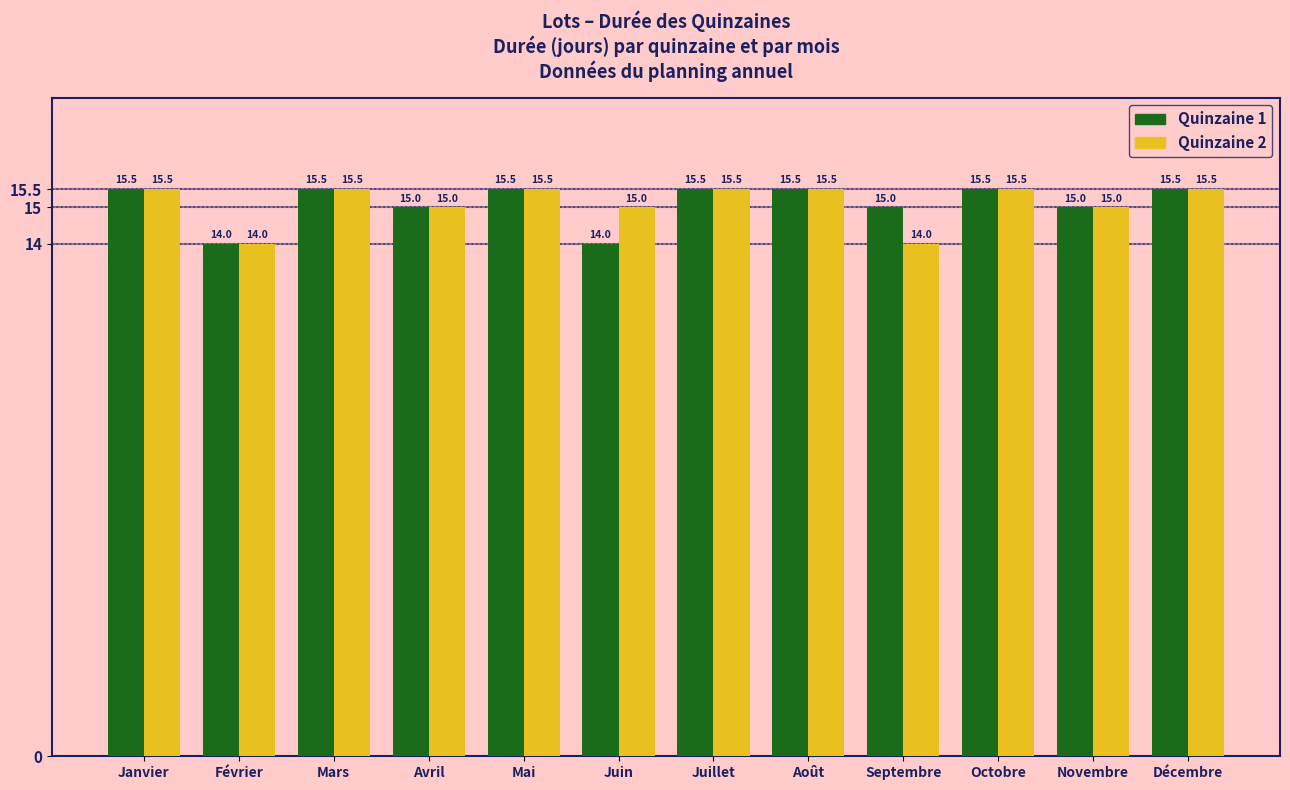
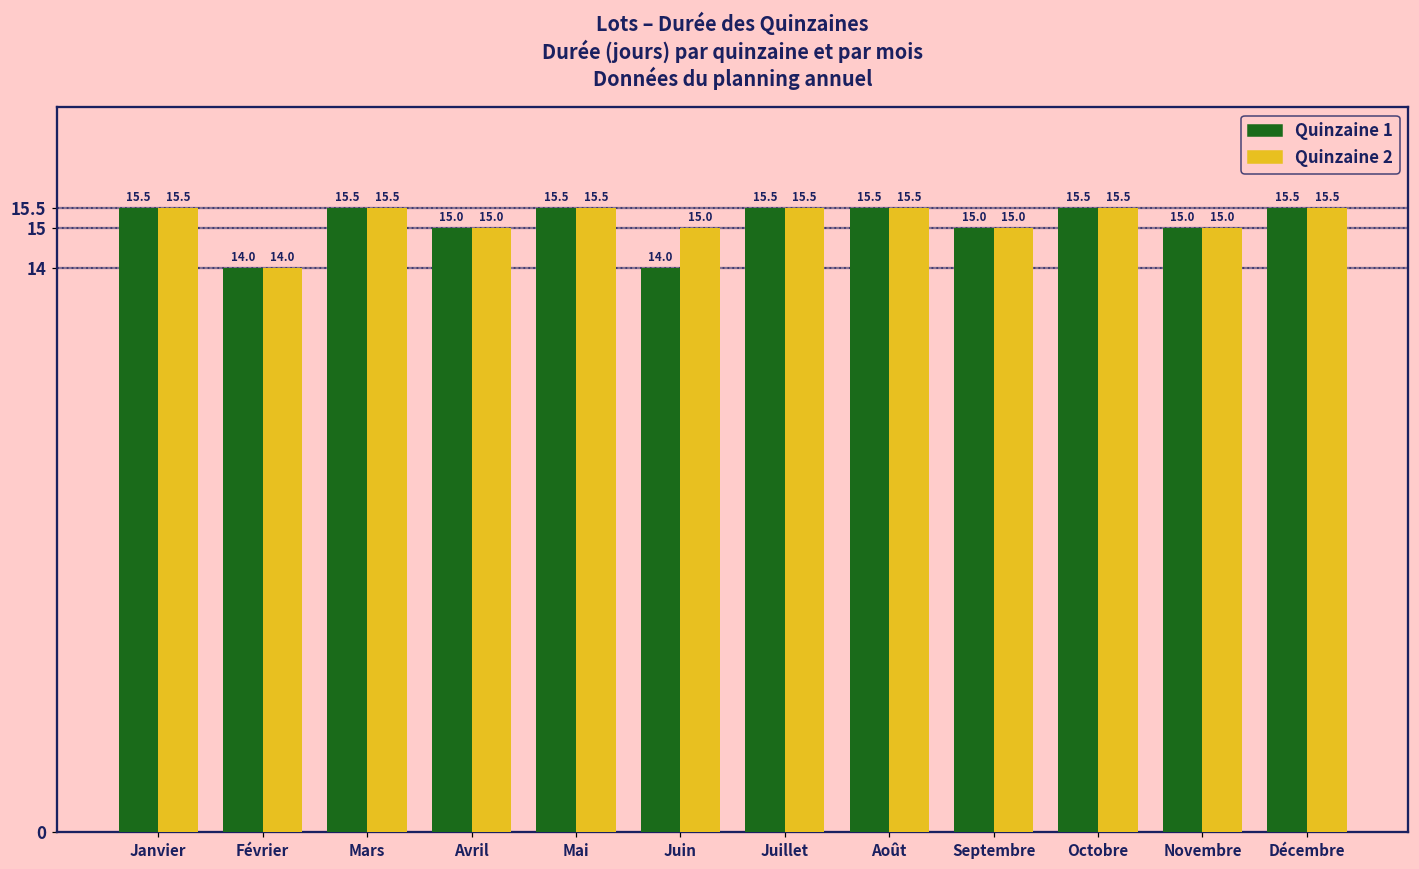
Quinzaine 2, Septembre: 14.0 -> 15.0
